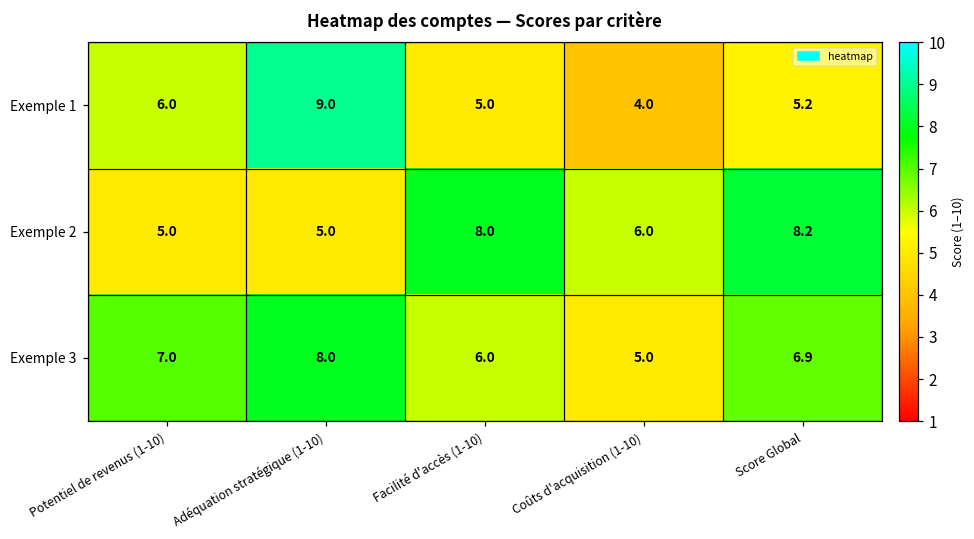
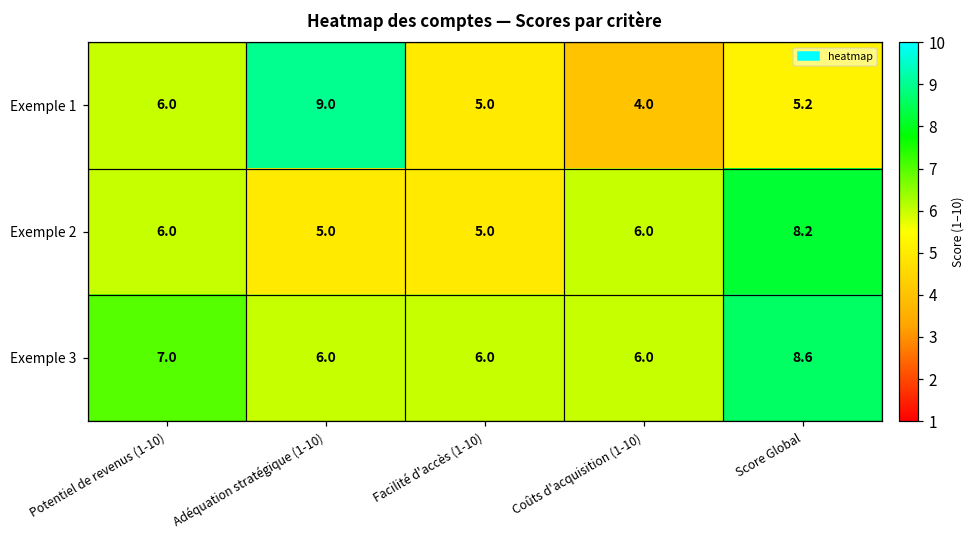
Exemple 2, Potentiel de revenus (1-10): 5.0 -> 6.0
Exemple 2, Facilité d'accès (1-10): 8.0 -> 5.0
Exemple 3, Adéquation stratégique (1-10): 8.0 -> 6.0
Exemple 3, Coûts d'acquisition (1-10): 5.0 -> 6.0
Exemple 3, Score Global: 6.9 -> 8.6
